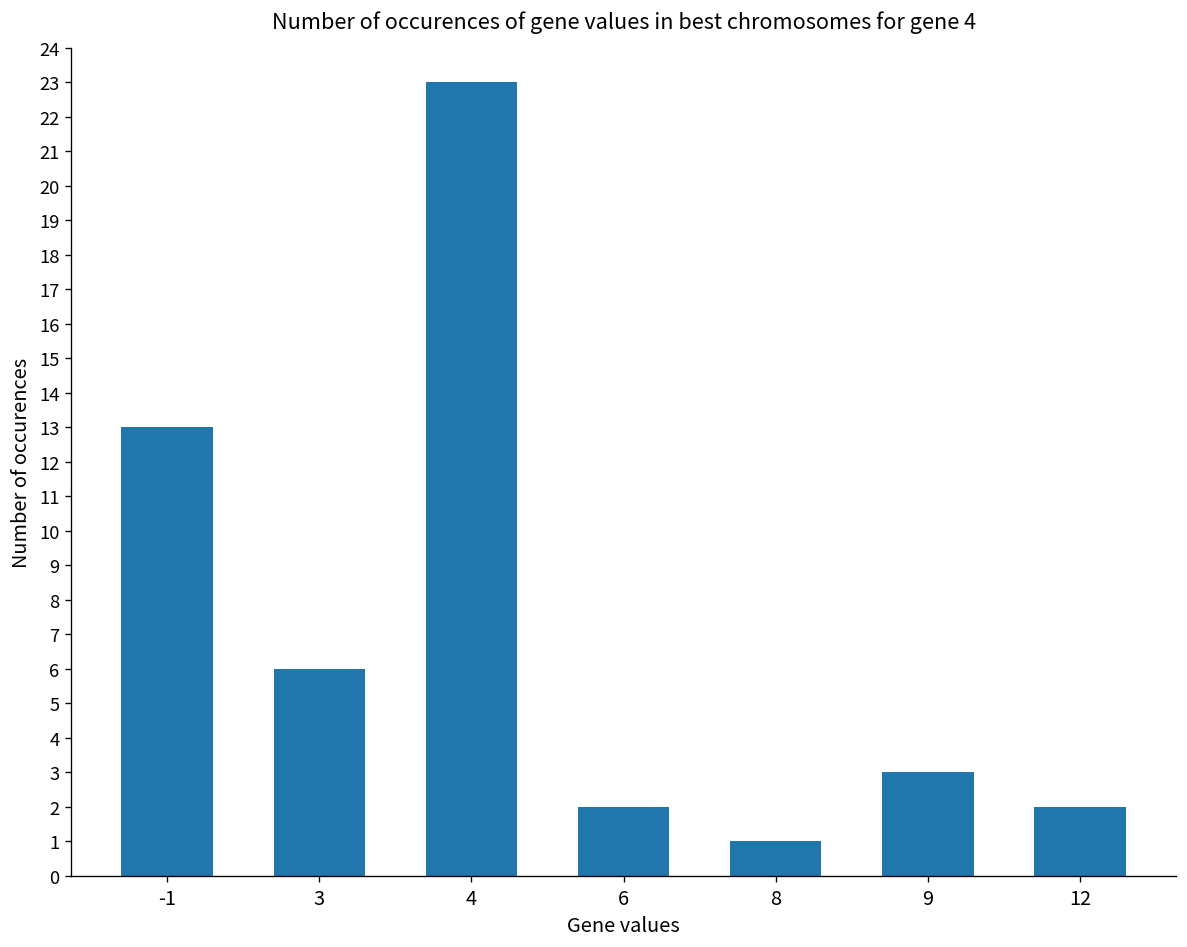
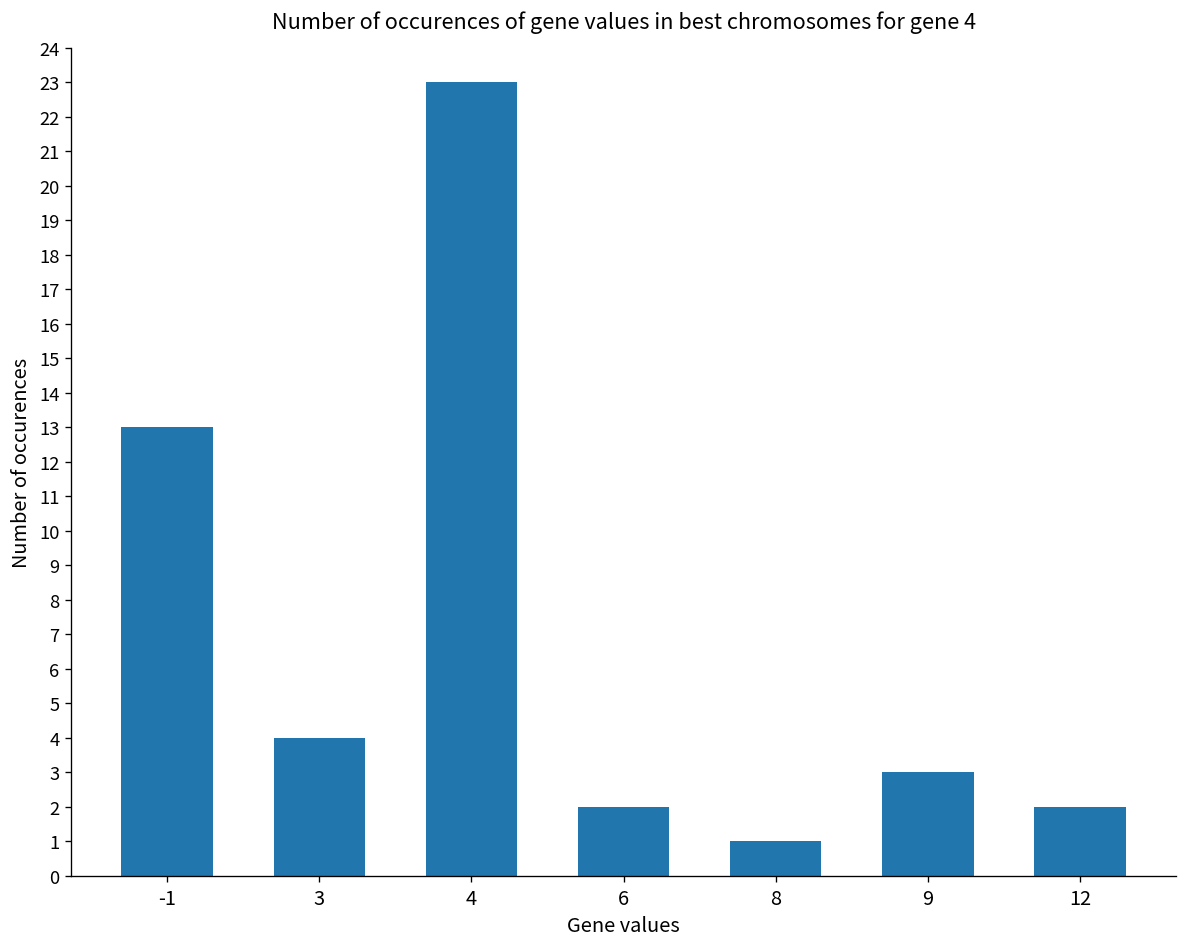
3: 6 -> 4
